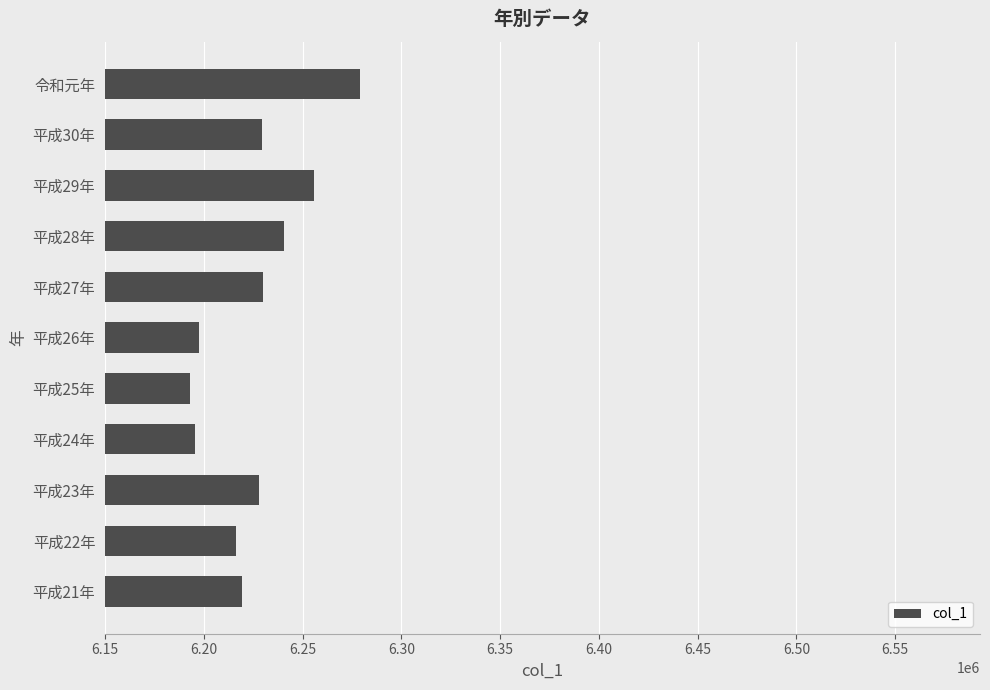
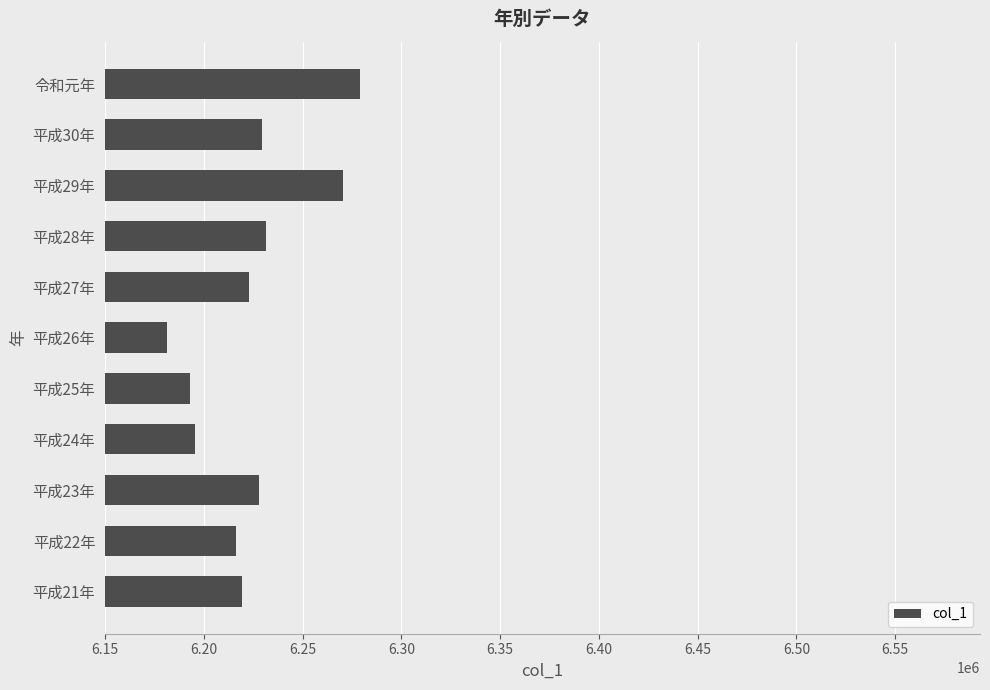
平成29年: 6256000 -> 6270000
平成28年: 6240000 -> 6231000
平成27年: 6230000 -> 6223000
平成26年: 6198000 -> 6182000
